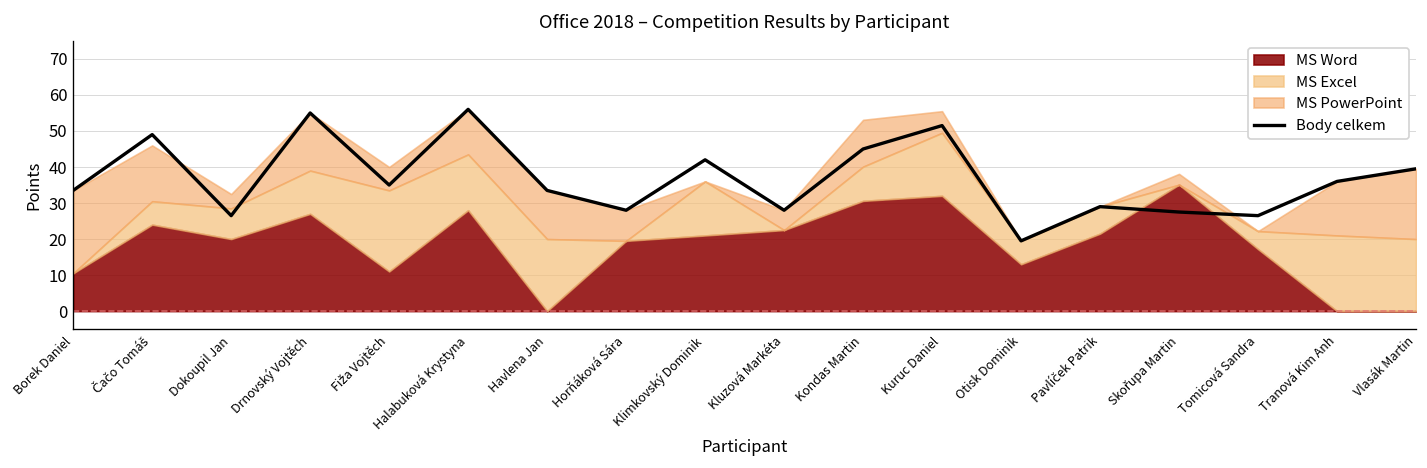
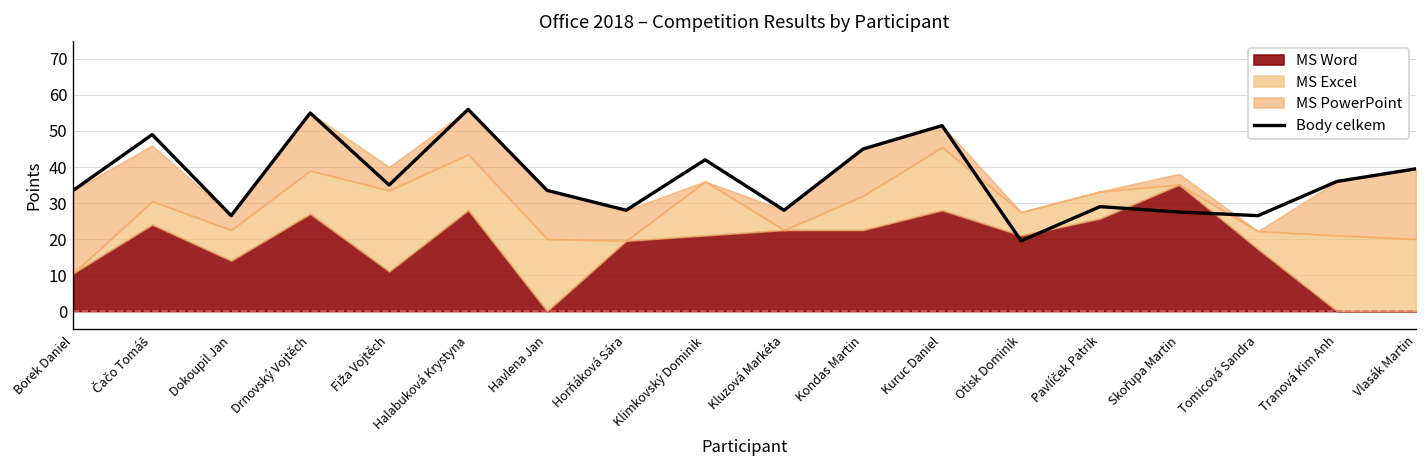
MS Word, Dokoupil Jan: 20 -> 14
MS Word, Kondas Martin: 31 -> 23
MS Word, Kuruc Daniel: 32 -> 28
MS Word, Otisk Dominik: 13 -> 21
MS Word, Pavlíček Patrik: 22 -> 26
